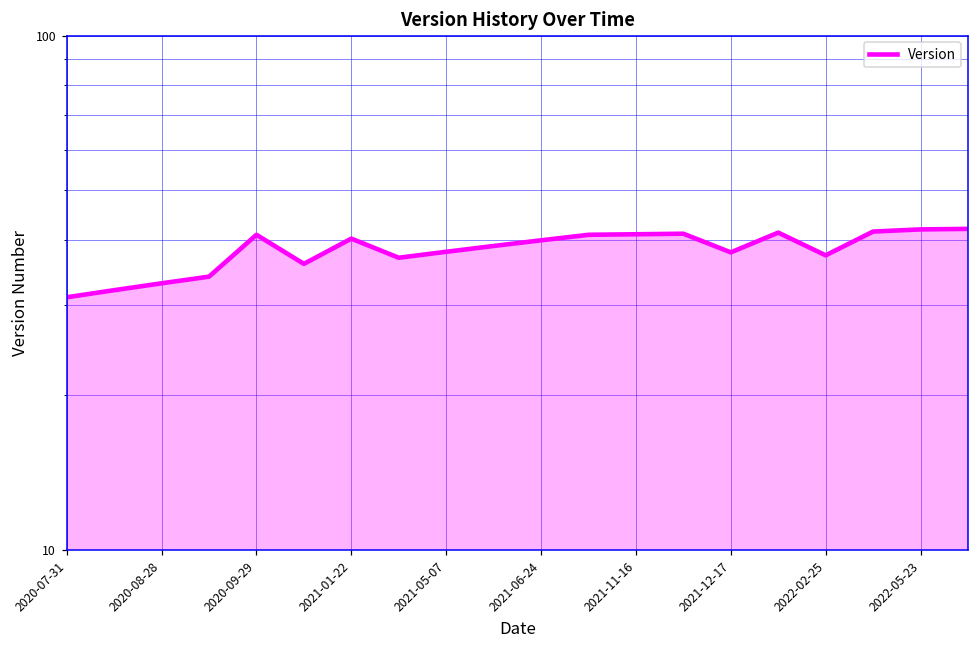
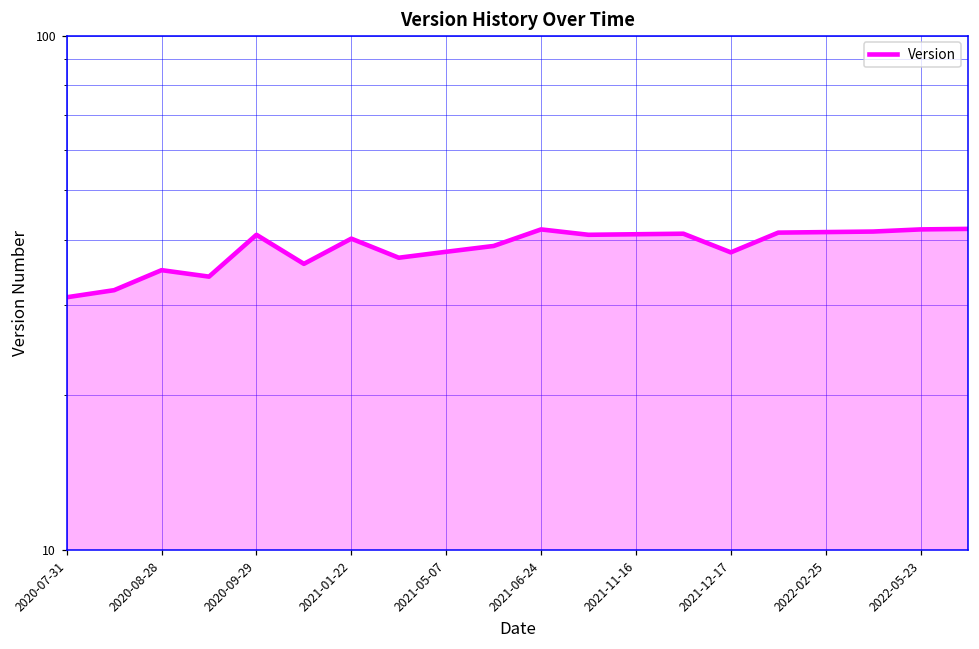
2020-08-28: 33 -> 35
2021-06-24: 40 -> 42
2022-02-25: 37 -> 42
